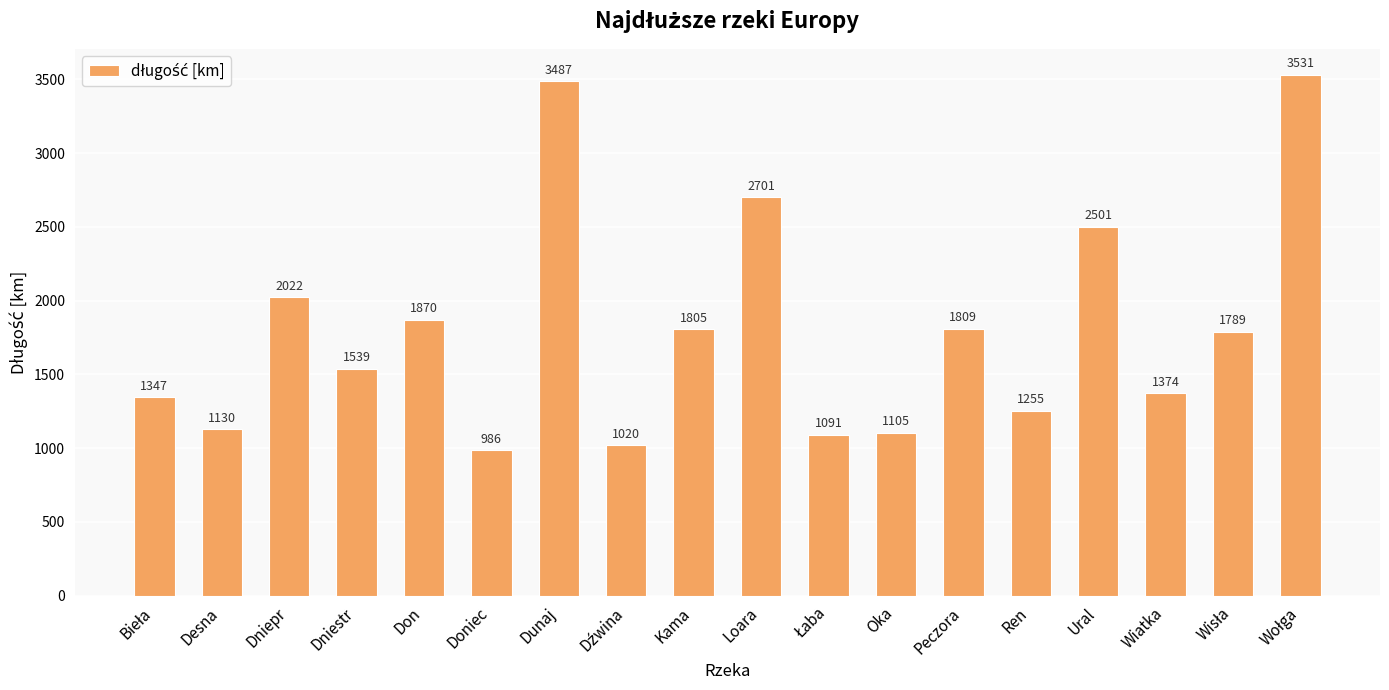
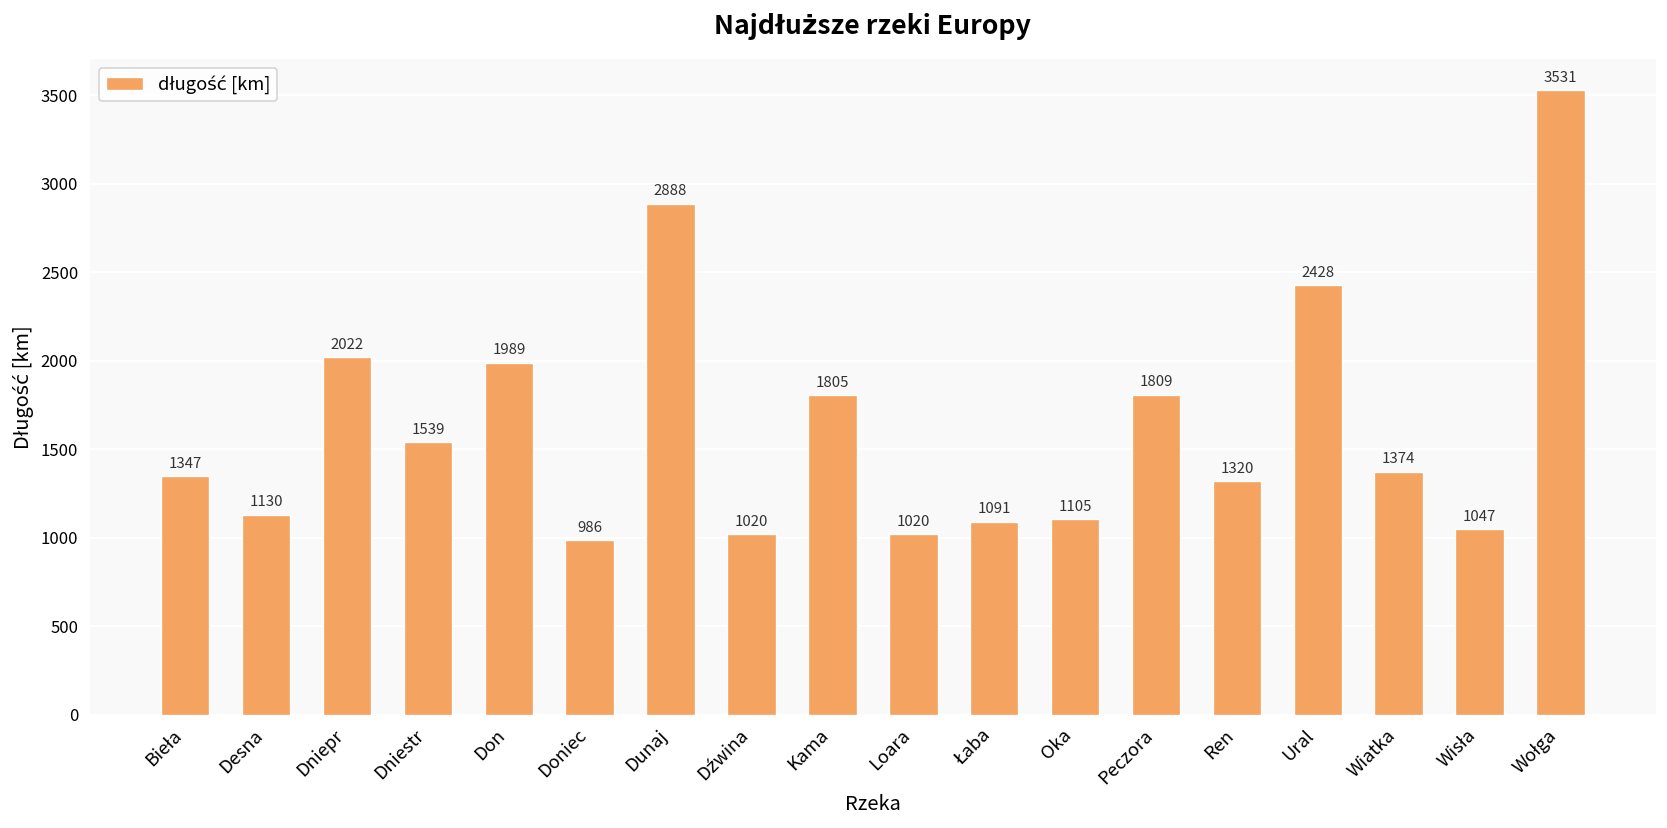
Don: 1870 -> 1989
Dunaj: 3487 -> 2888
Loara: 2701 -> 1020
Ren: 1255 -> 1320
Ural: 2501 -> 2428
Wisła: 1789 -> 1047
